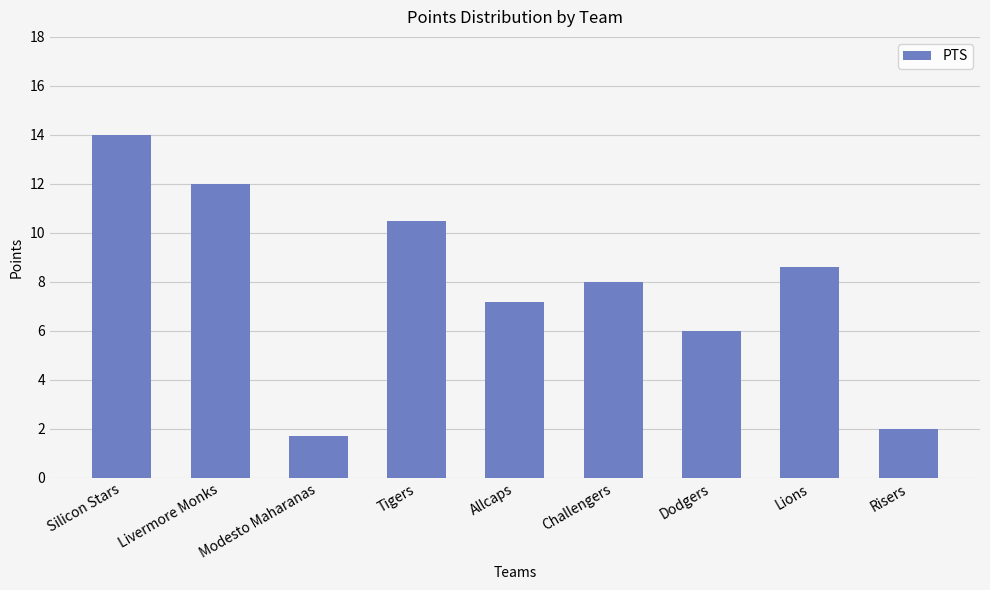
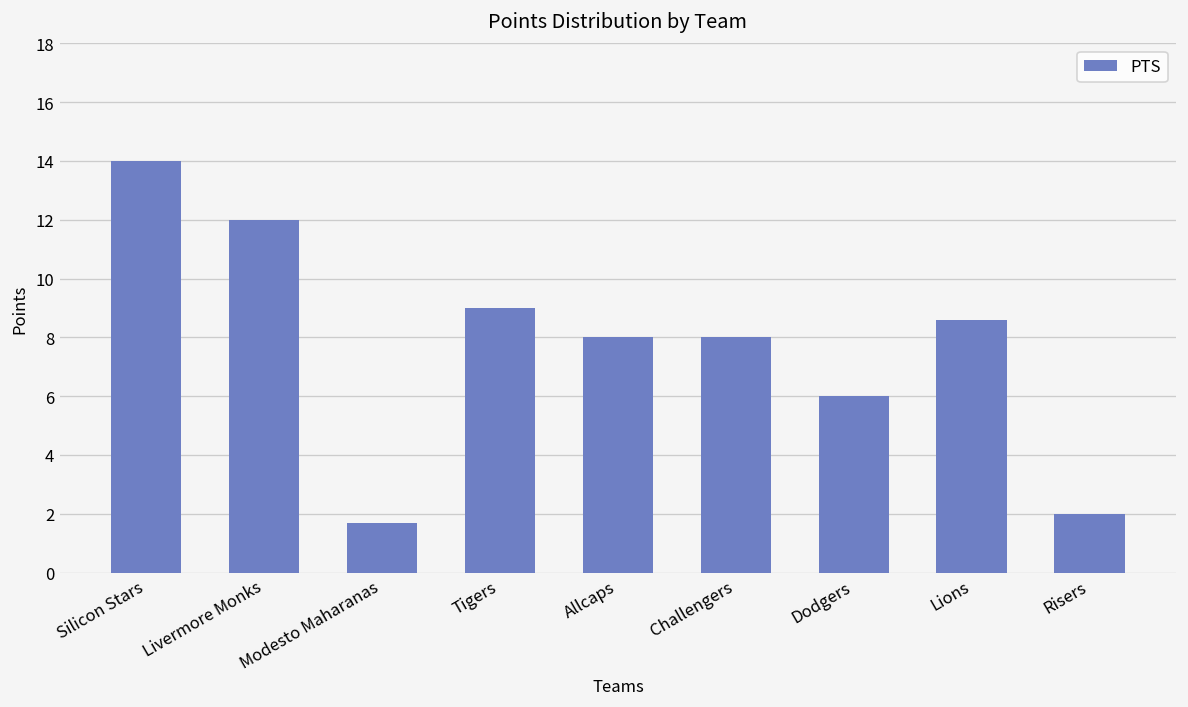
Tigers: 10.5 -> 9.0
Allcaps: 7.2 -> 8.0
